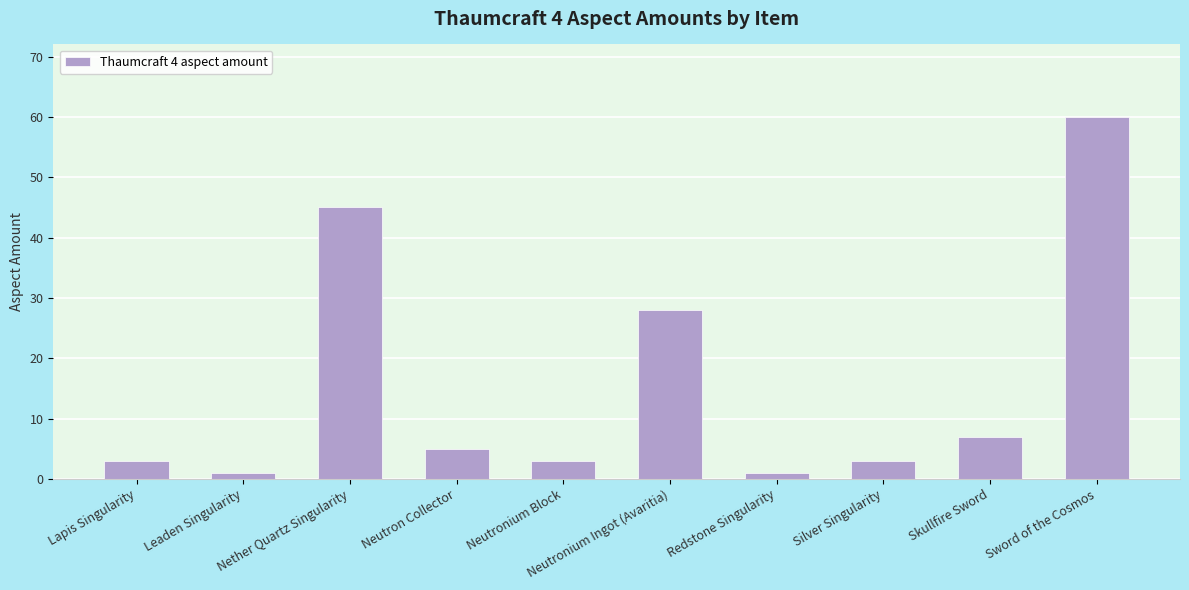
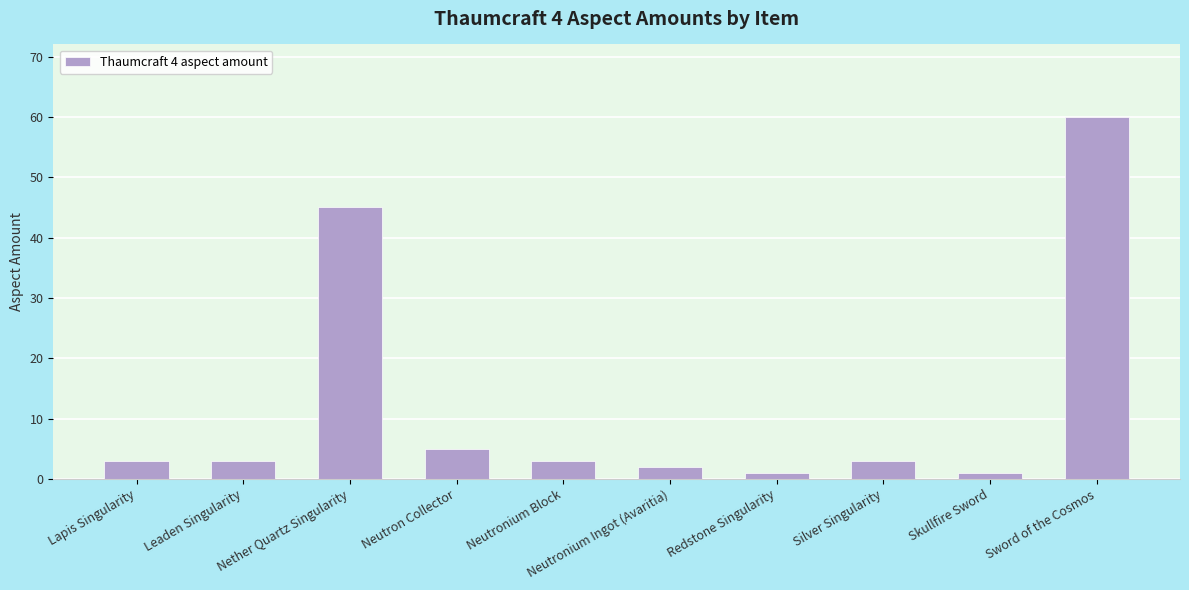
Leaden Singularity: 1 -> 3
Neutronium Ingot (Avaritia): 28 -> 2
Skullfire Sword: 7 -> 1
